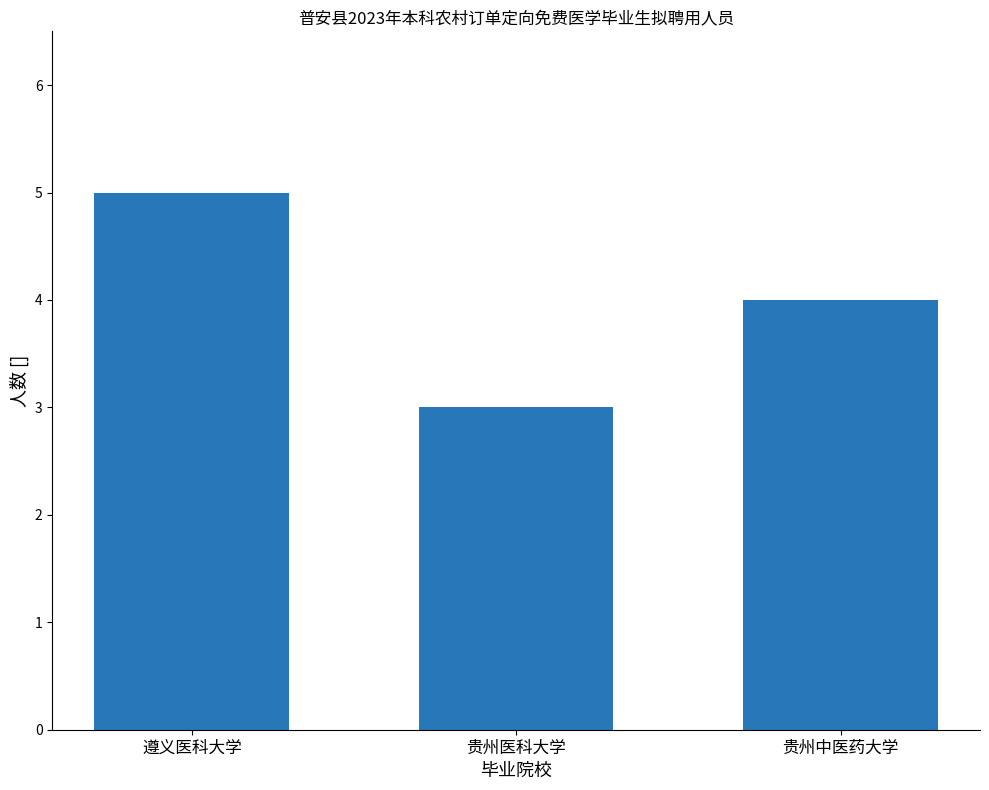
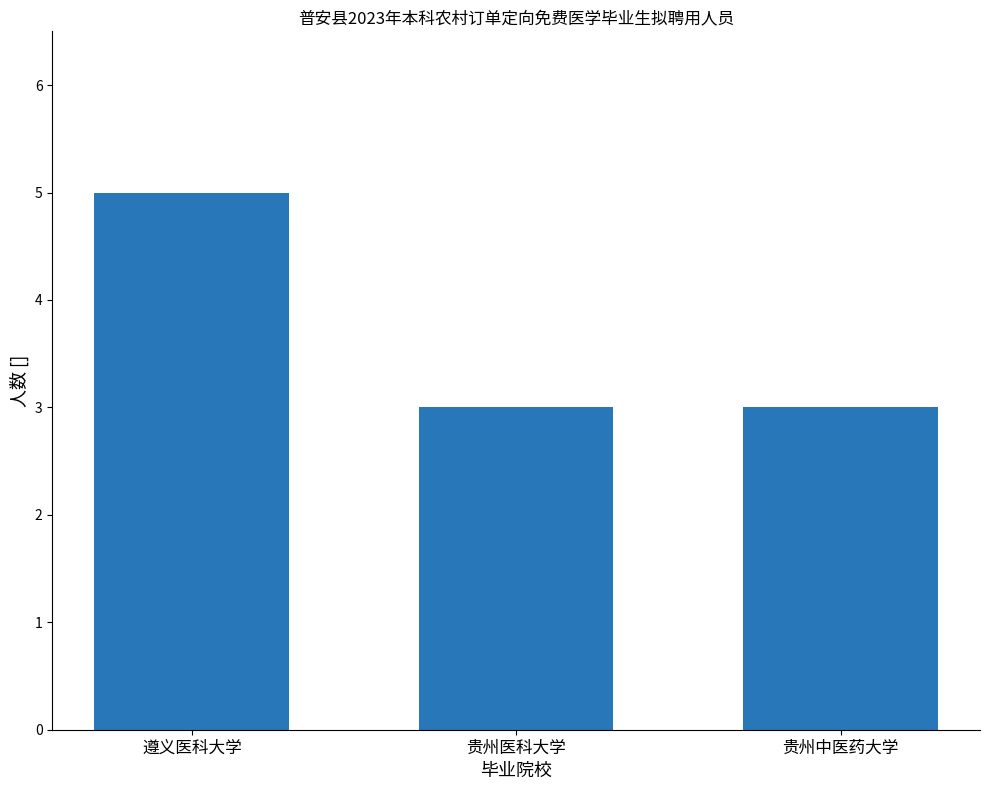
贵州中医药大学: 4 -> 3
